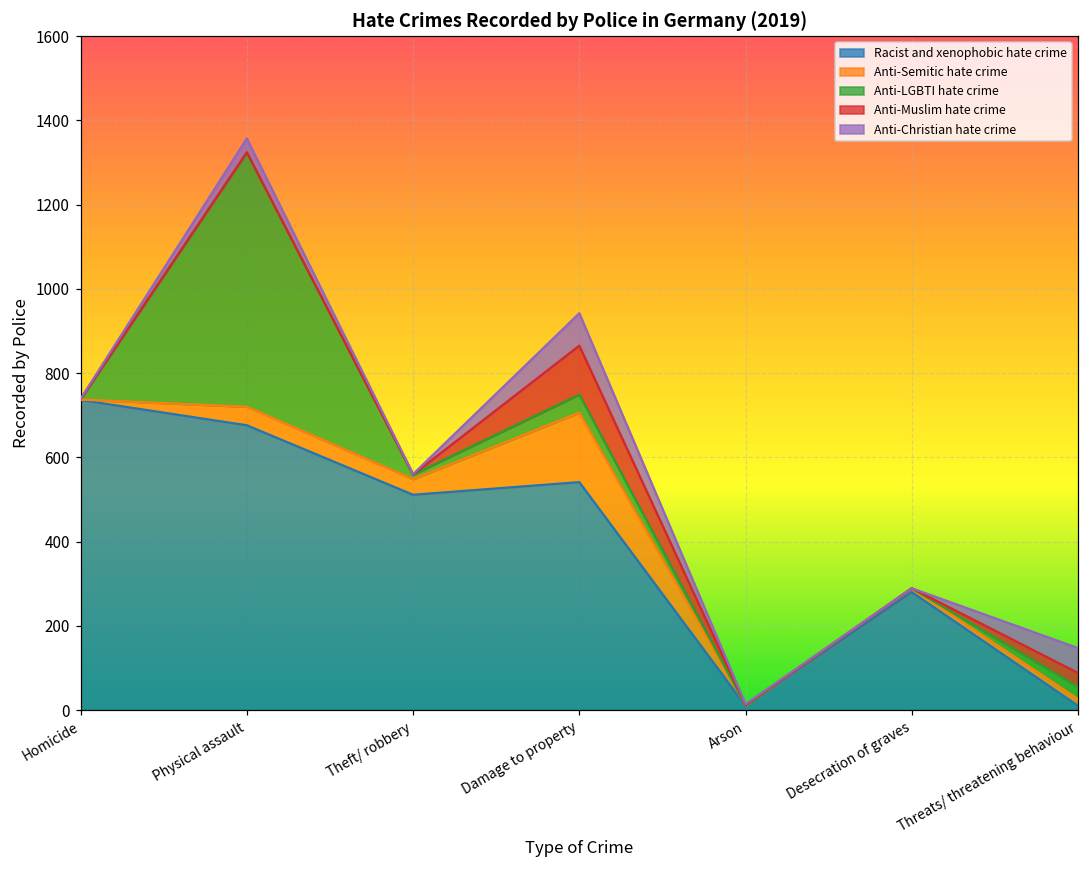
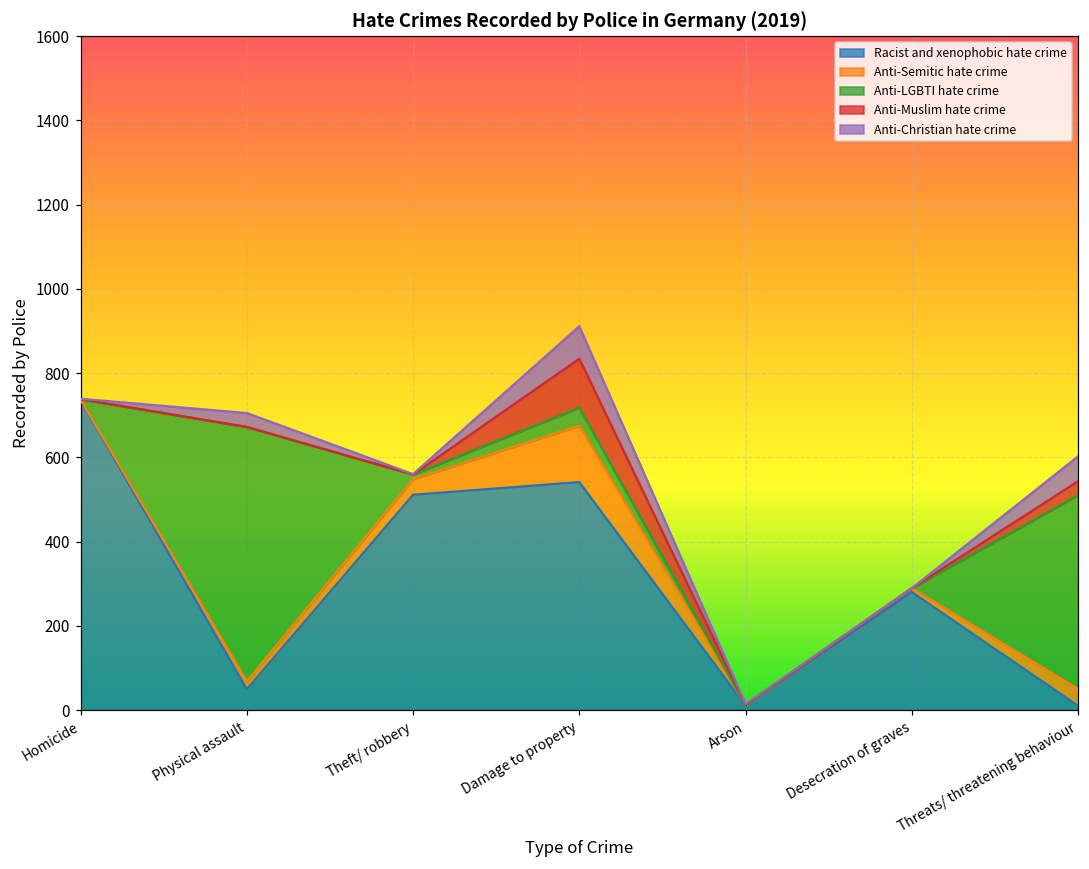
Racist and xenophobic hate crime, Physical assault: 680 -> 50
Anti-Semitic hate crime, Physical assault: 40 -> 20
Anti-Semitic hate crime, Damage to property: 170 -> 130
Anti-Semitic hate crime, Threats/ threatening behaviour: 20 -> 40
Anti-LGBTI hate crime, Threats/ threatening behaviour: 30 -> 460
